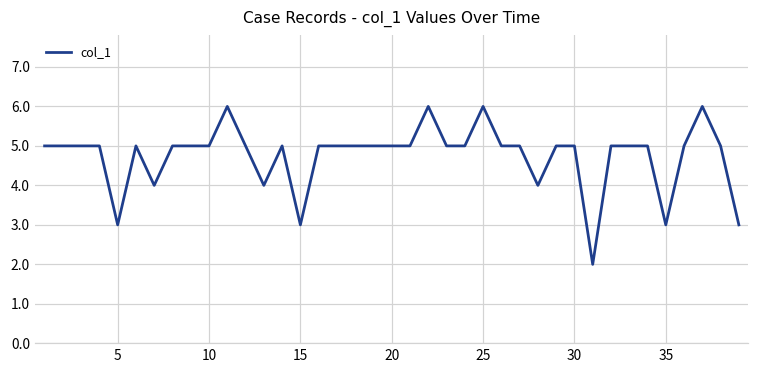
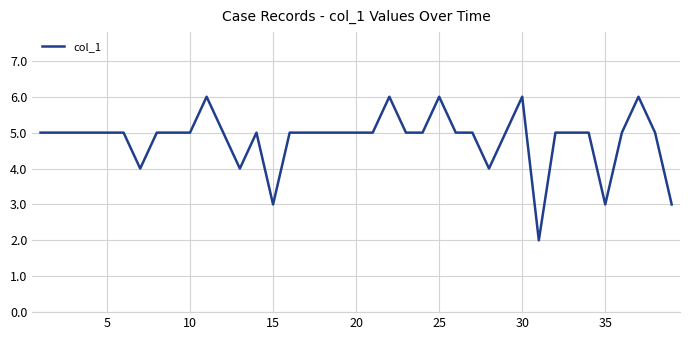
5: 3 -> 5
30: 5 -> 6
